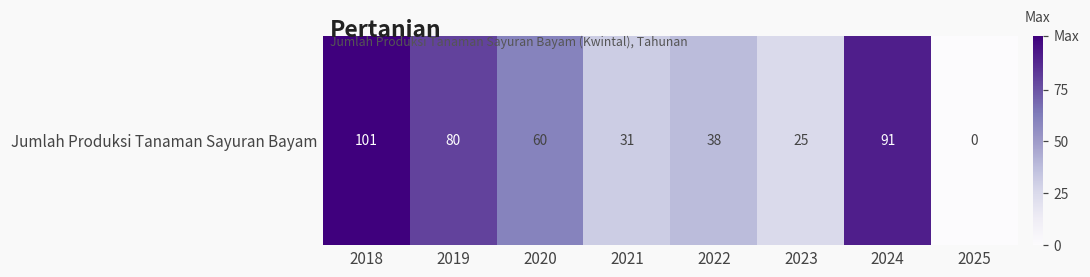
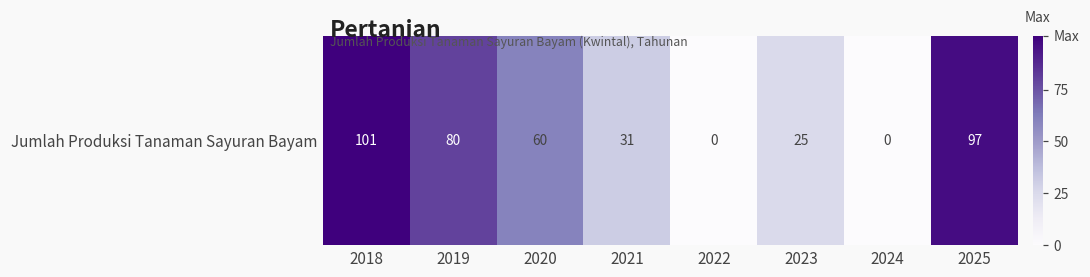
Jumlah Produksi Tanaman Sayuran Bayam, 2022: 38 -> 0
Jumlah Produksi Tanaman Sayuran Bayam, 2024: 91 -> 0
Jumlah Produksi Tanaman Sayuran Bayam, 2025: 0 -> 97
